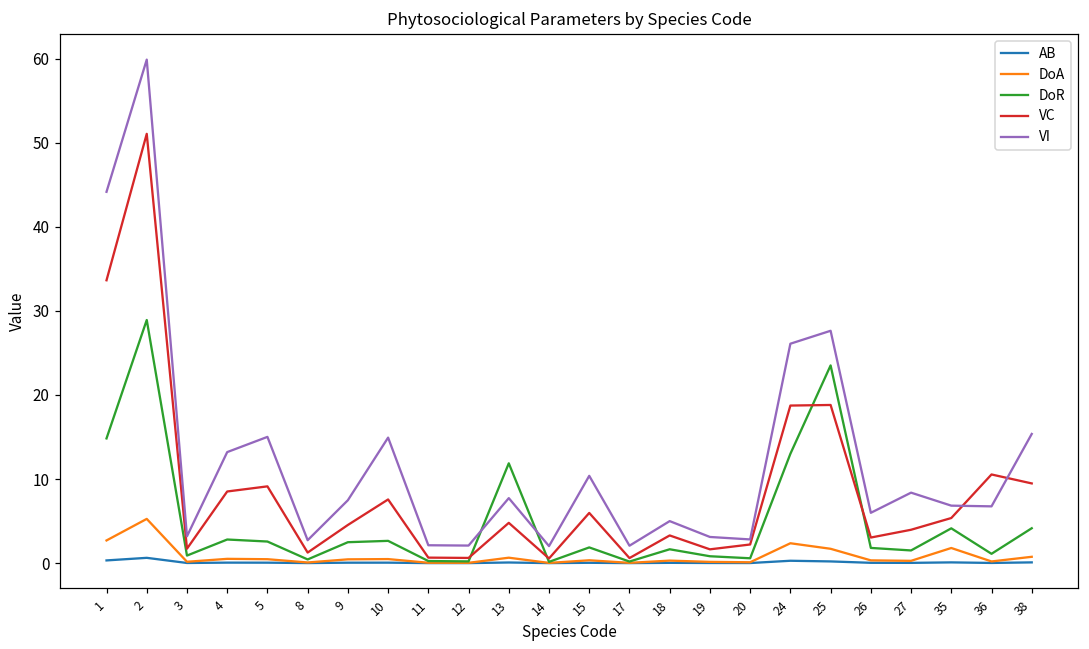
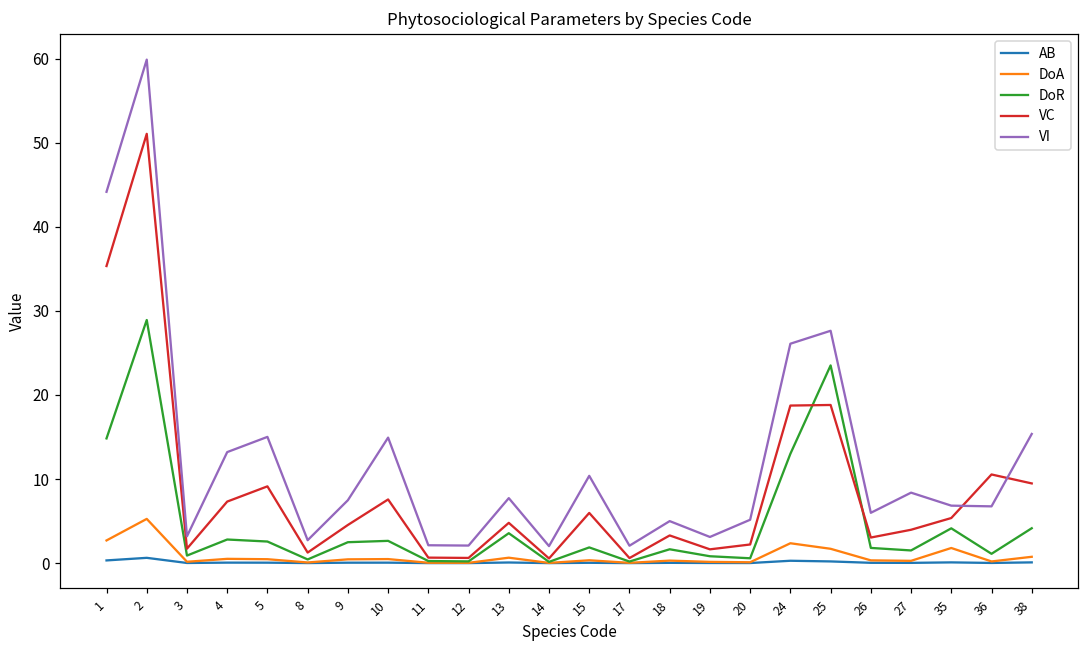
VC, 1: 34 -> 35
VC, 4: 9 -> 7
DoR, 13: 12 -> 4
VI, 20: 3 -> 5
